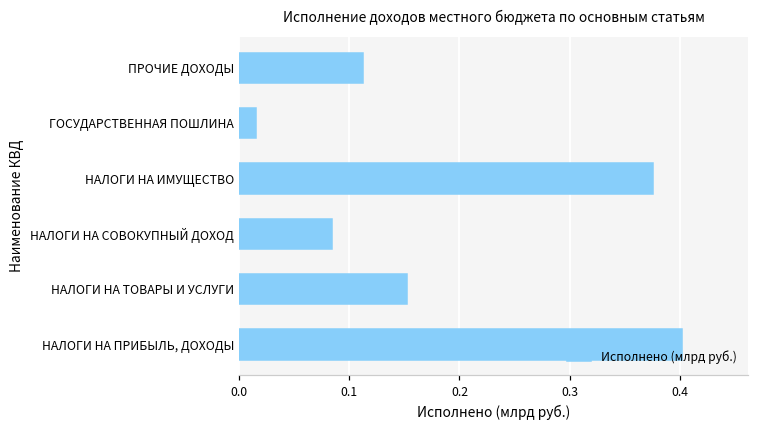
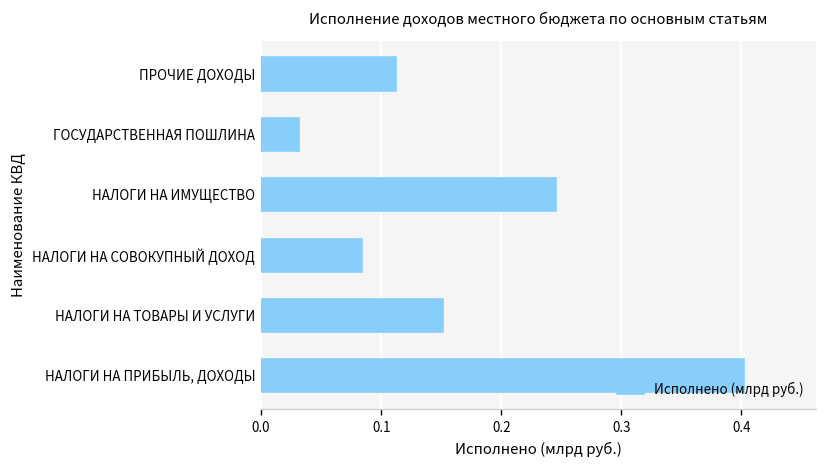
ГОСУДАРСТВЕННАЯ ПОШЛИНА: 0.015 -> 0.032
НАЛОГИ НА ИМУЩЕСТВО: 0.376 -> 0.246
